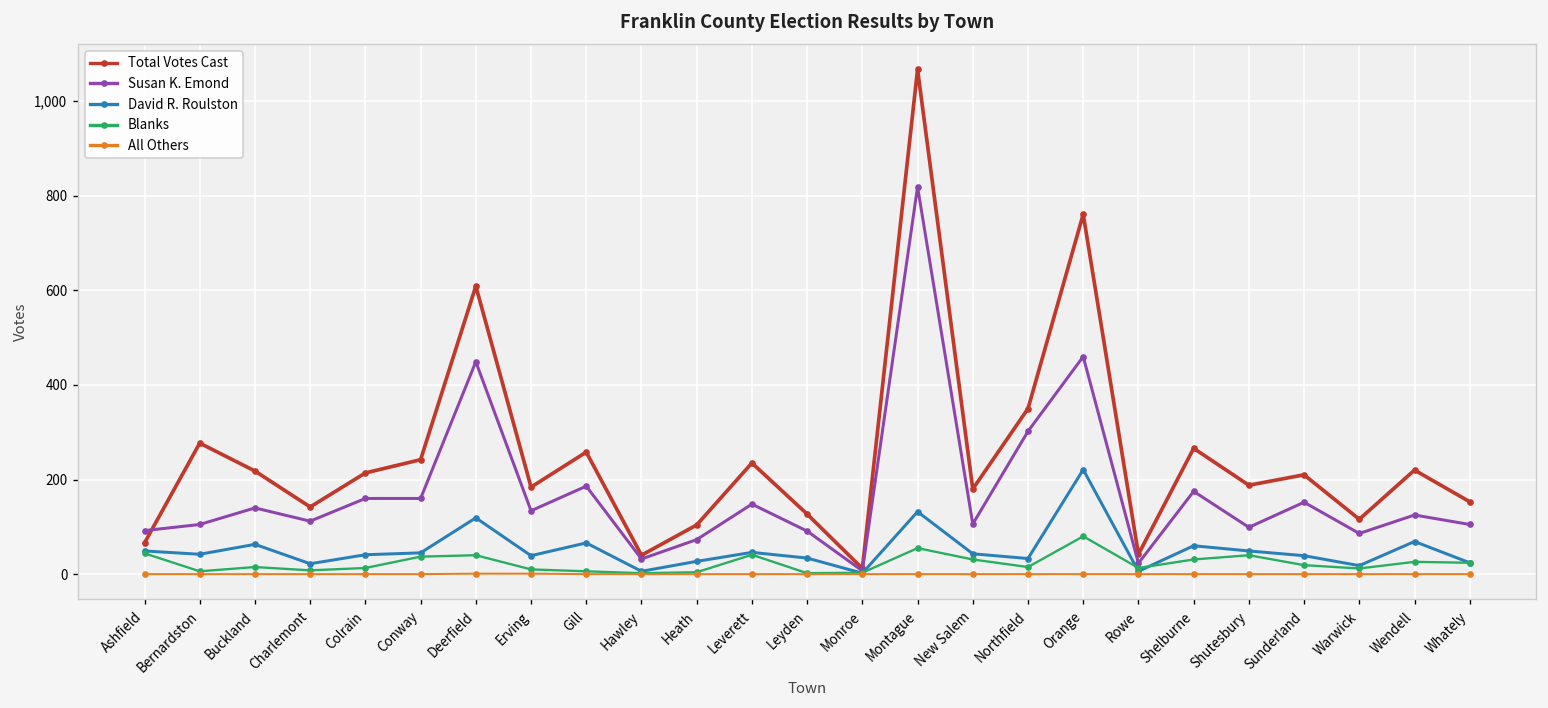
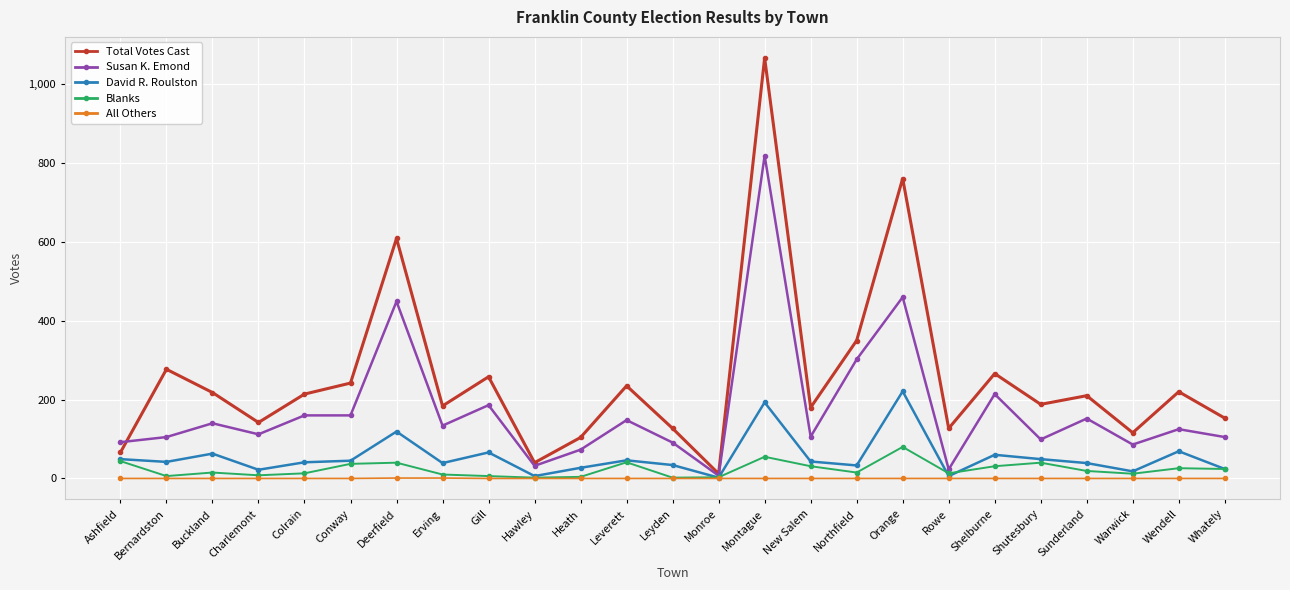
David R. Roulston, Montague: 130 -> 190
Total Votes Cast, Rowe: 40 -> 130
Susan K. Emond, Shelburne: 180 -> 210
